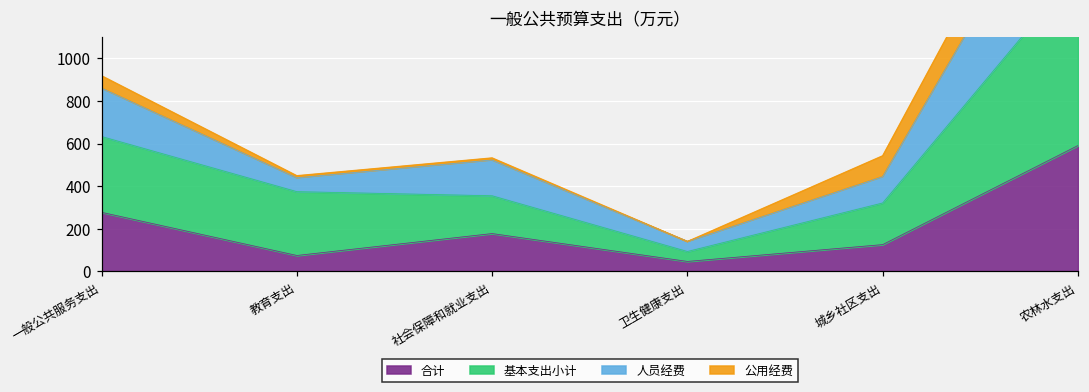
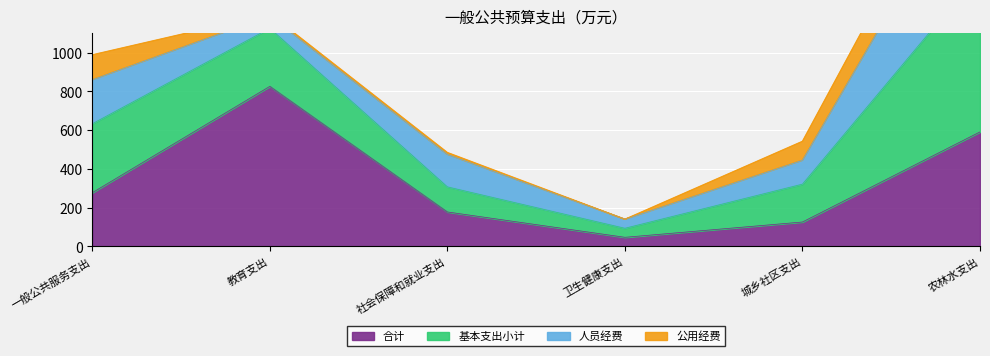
公用经费, 一般公共服务支出: 60 -> 130
合计, 教育支出: 70 -> 830
基本支出小计, 社会保障和就业支出: 180 -> 130
